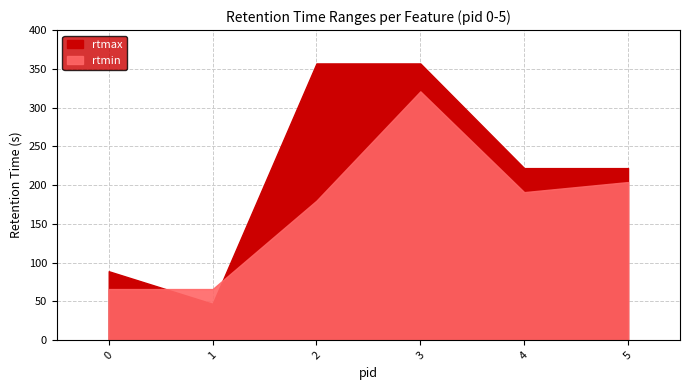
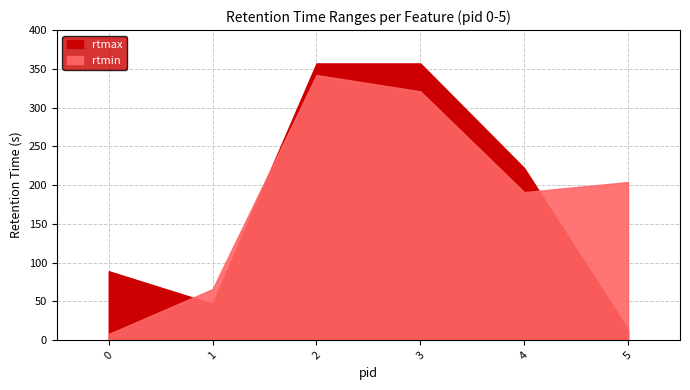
rtmin, 0: 70 -> 10
rtmin, 2: 180 -> 340
rtmax, 5: 220 -> 10
